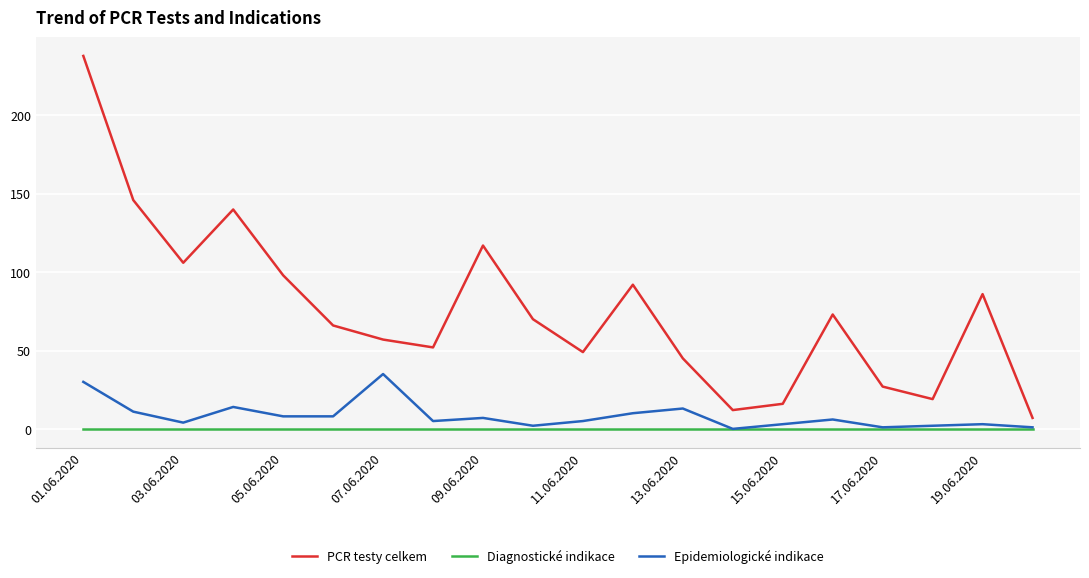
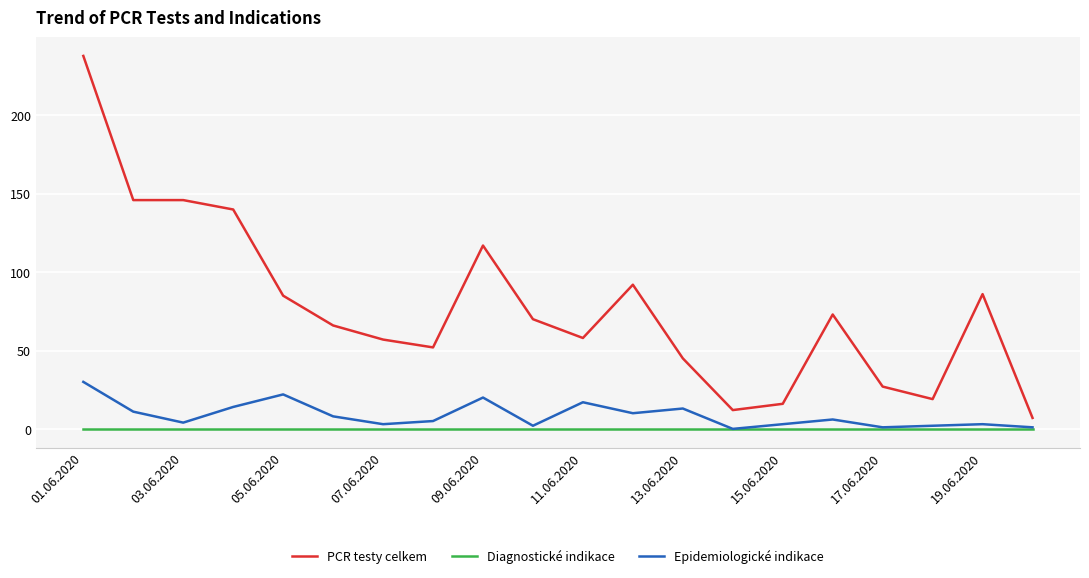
PCR testy celkem, 03.06.2020: 106 -> 146
PCR testy celkem, 05.06.2020: 98 -> 85
Epidemiologické indikace, 05.06.2020: 8 -> 22
Epidemiologické indikace, 07.06.2020: 35 -> 3
Epidemiologické indikace, 09.06.2020: 7 -> 20
PCR testy celkem, 11.06.2020: 49 -> 58
Epidemiologické indikace, 11.06.2020: 5 -> 17
